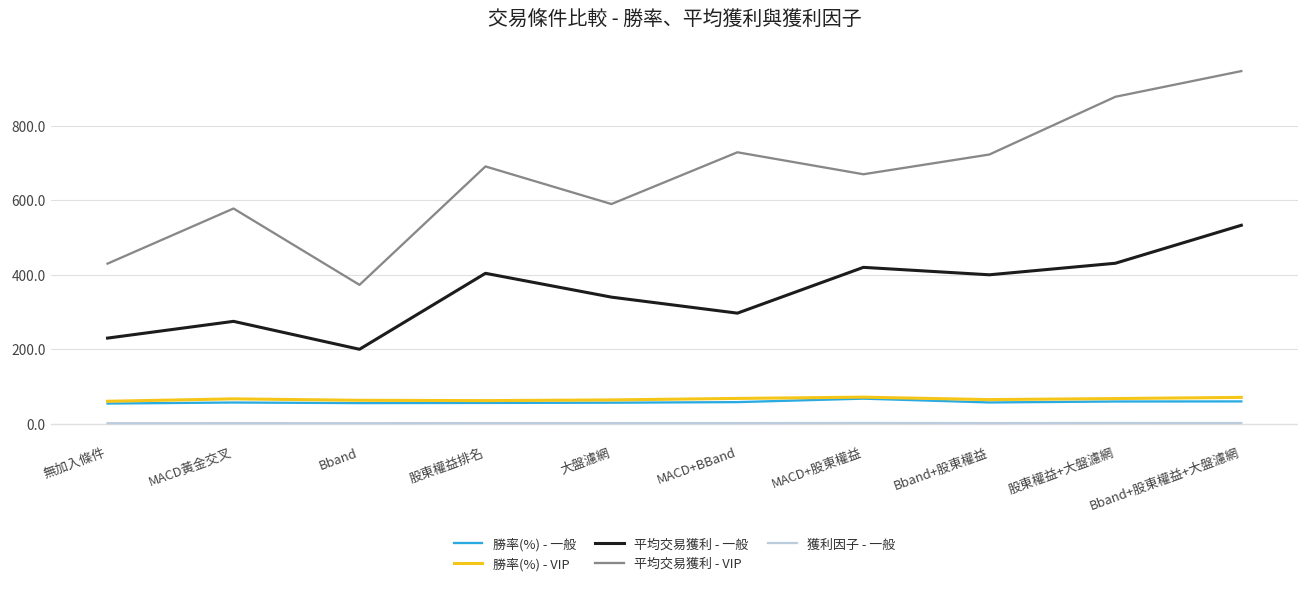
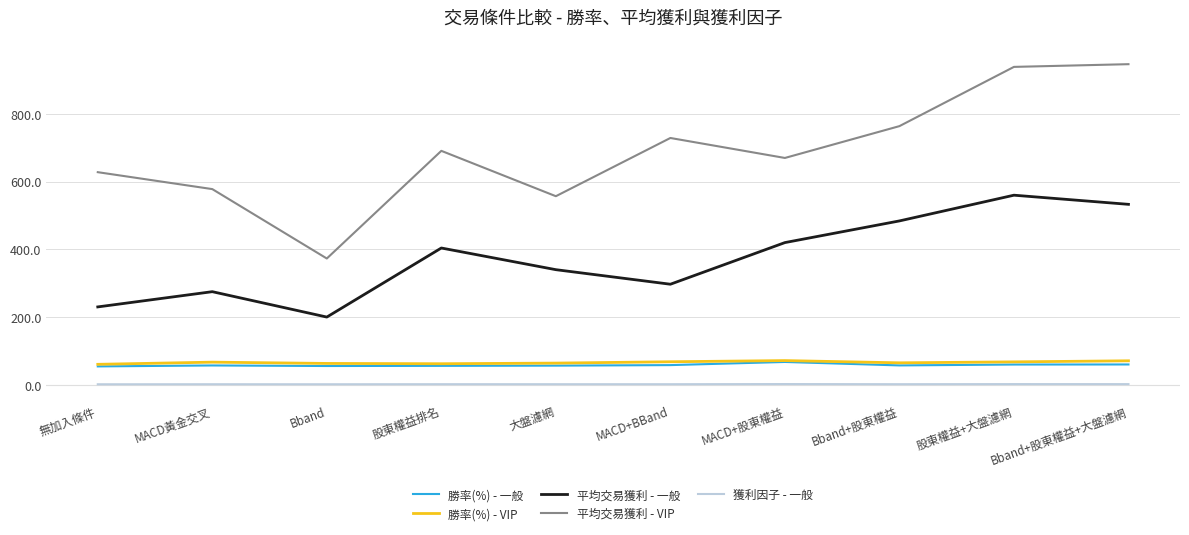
平均交易獲利 - VIP, 無加入條件: 430 -> 630
平均交易獲利 - VIP, 大盤濾網: 590 -> 560
平均交易獲利 - 一般, Bband+股東權益: 400 -> 480
平均交易獲利 - VIP, Bband+股東權益: 720 -> 760
平均交易獲利 - 一般, 股東權益+大盤濾網: 430 -> 560
平均交易獲利 - VIP, 股東權益+大盤濾網: 880 -> 940
